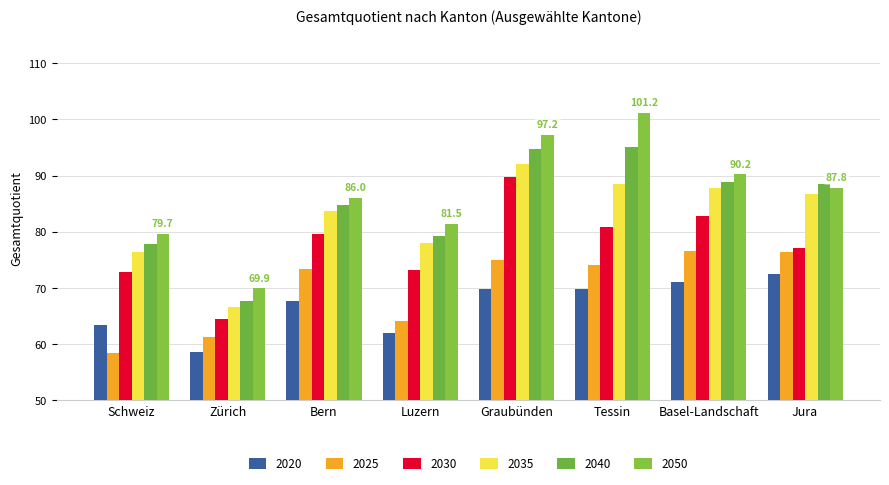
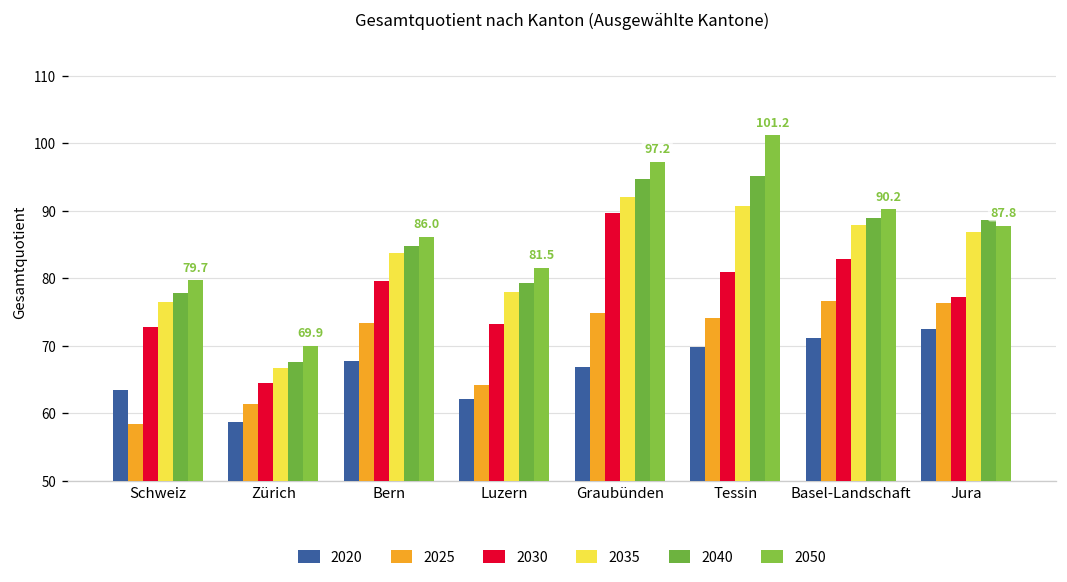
2020, Graubünden: 70 -> 67
2035, Tessin: 89 -> 91
